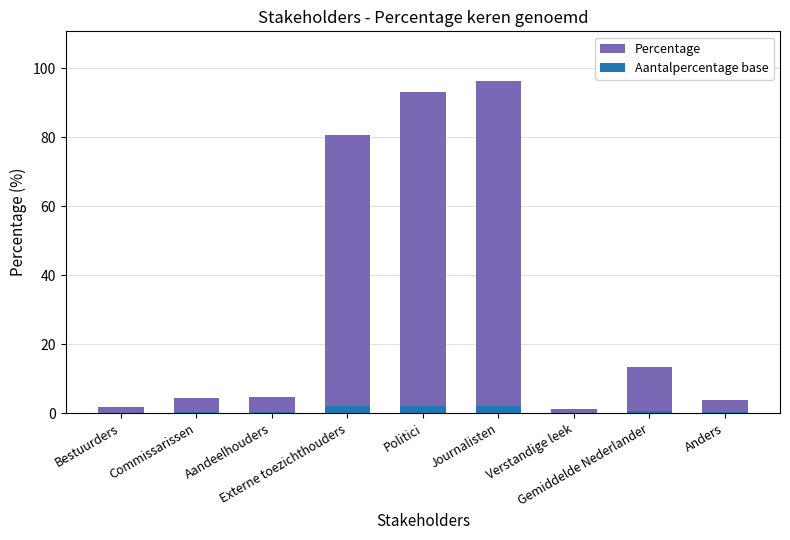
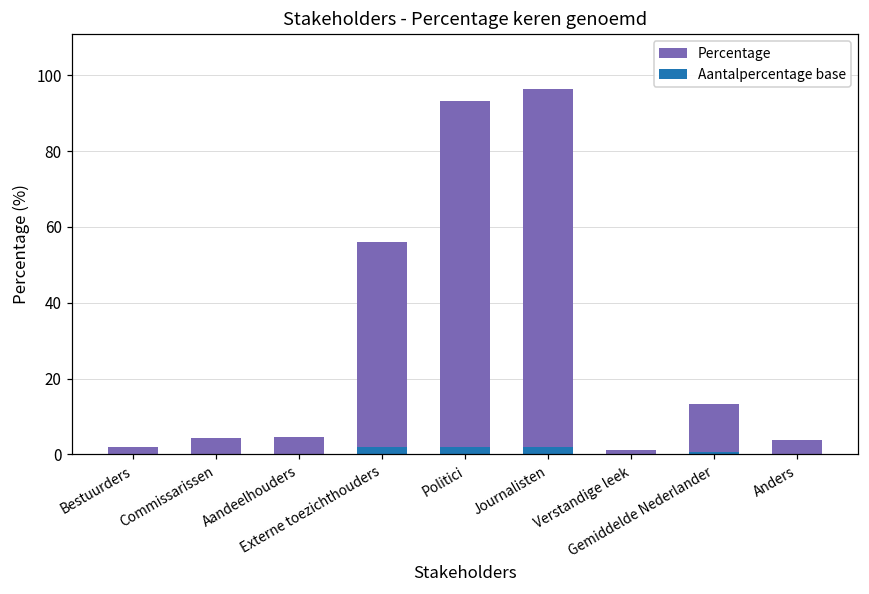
Percentage, Externe toezichthouders: 81 -> 56
